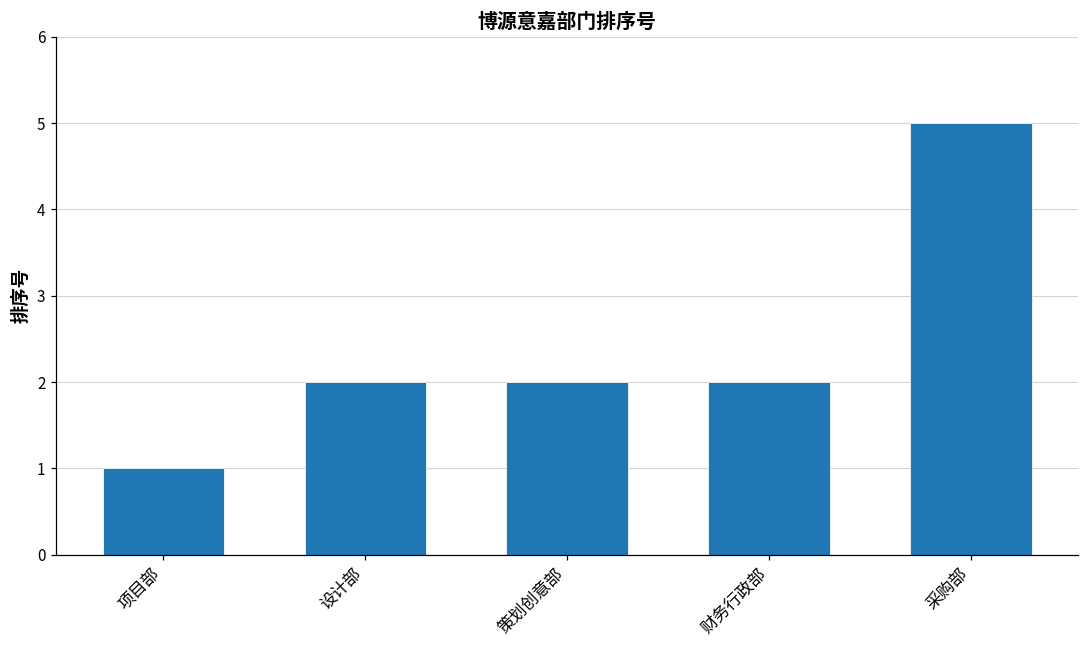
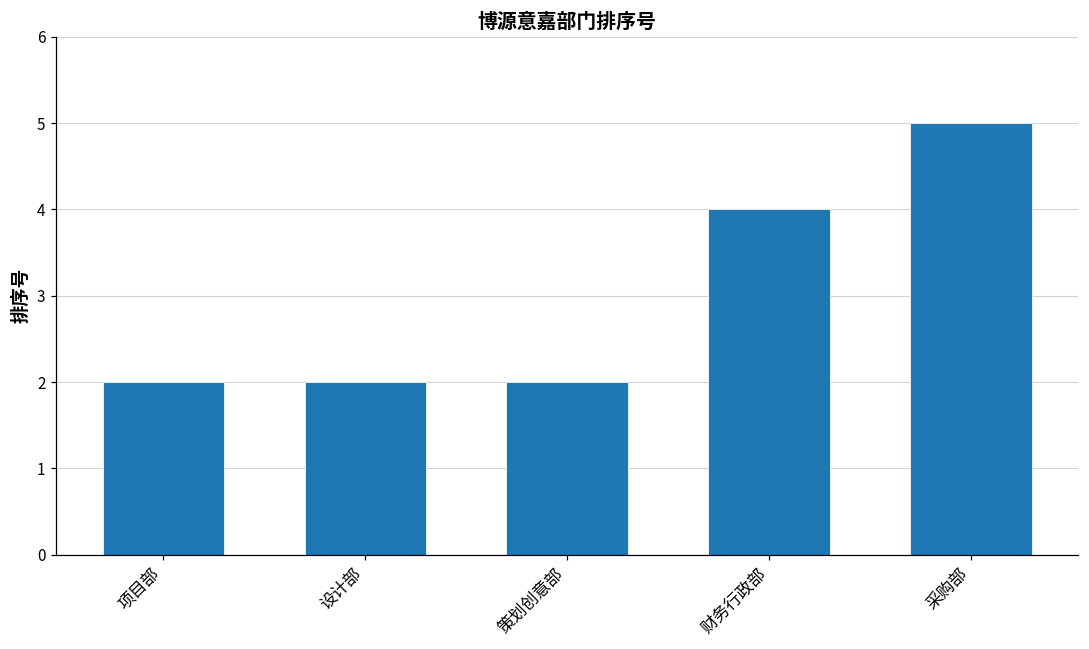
项目部: 1 -> 2
财务行政部: 2 -> 4
